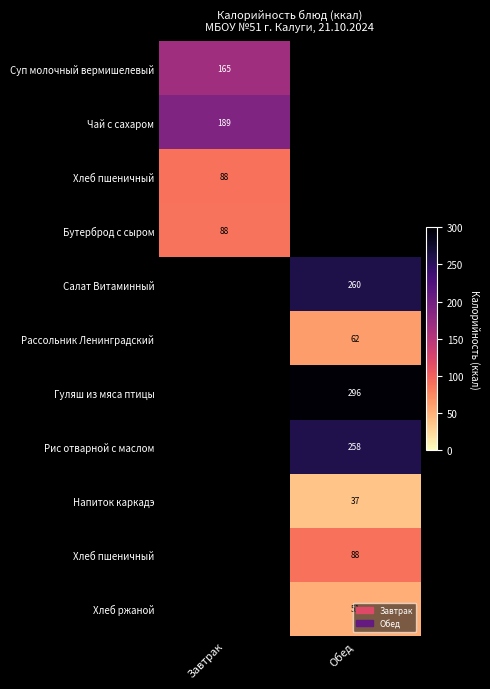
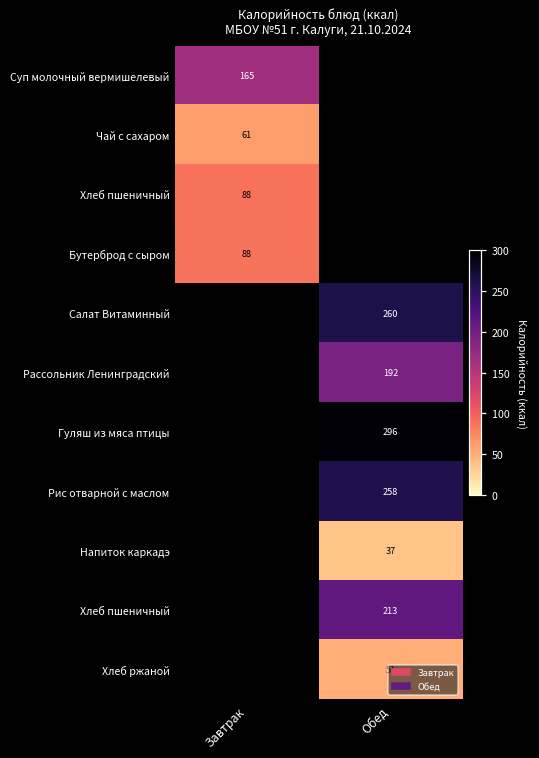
Чай с сахаром, Завтрак: 189 -> 61
Рассольник Ленинградский, Обед: 62 -> 192
Хлеб пшеничный, Обед: 88 -> 213
